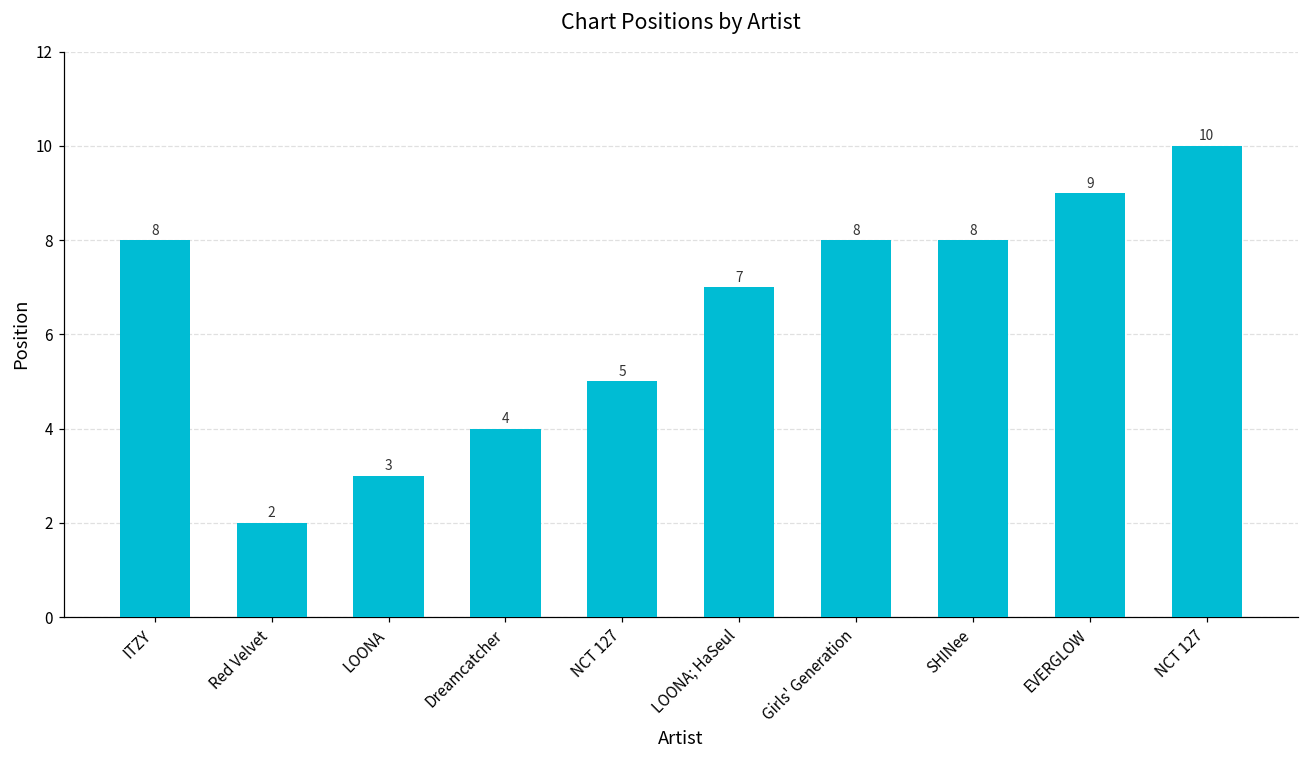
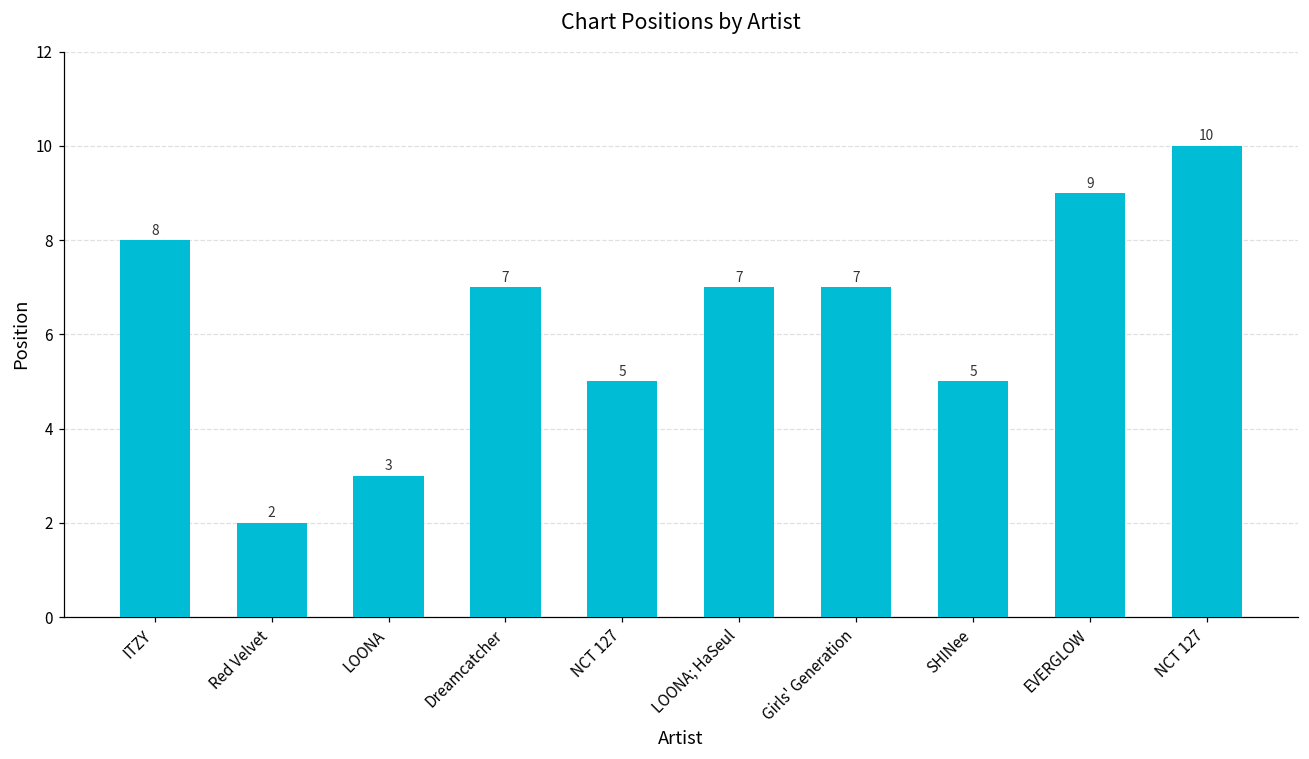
Dreamcatcher: 4 -> 7
Girls' Generation: 8 -> 7
SHINee: 8 -> 5
